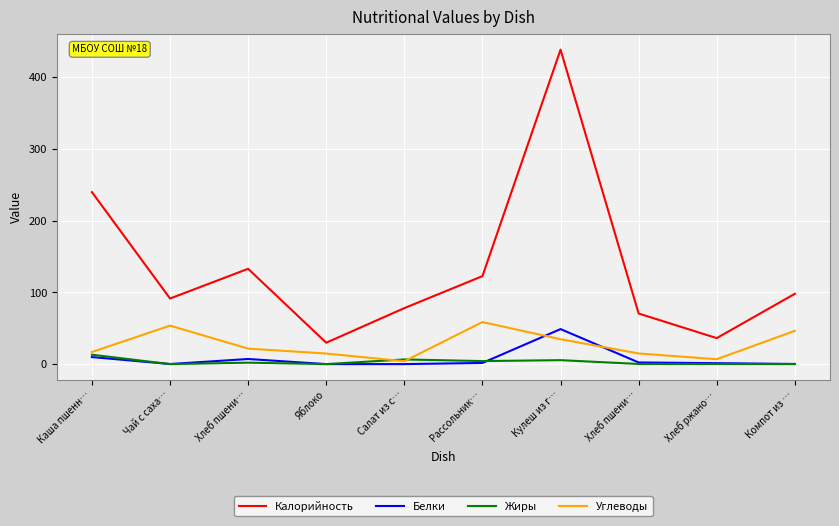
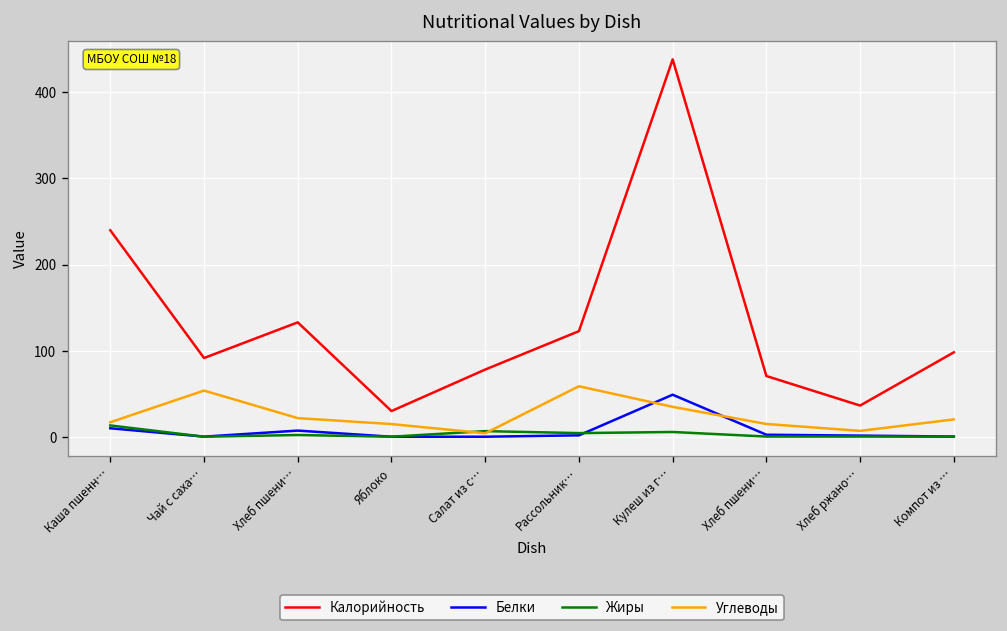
Углеводы, Компот из …: 50 -> 20
